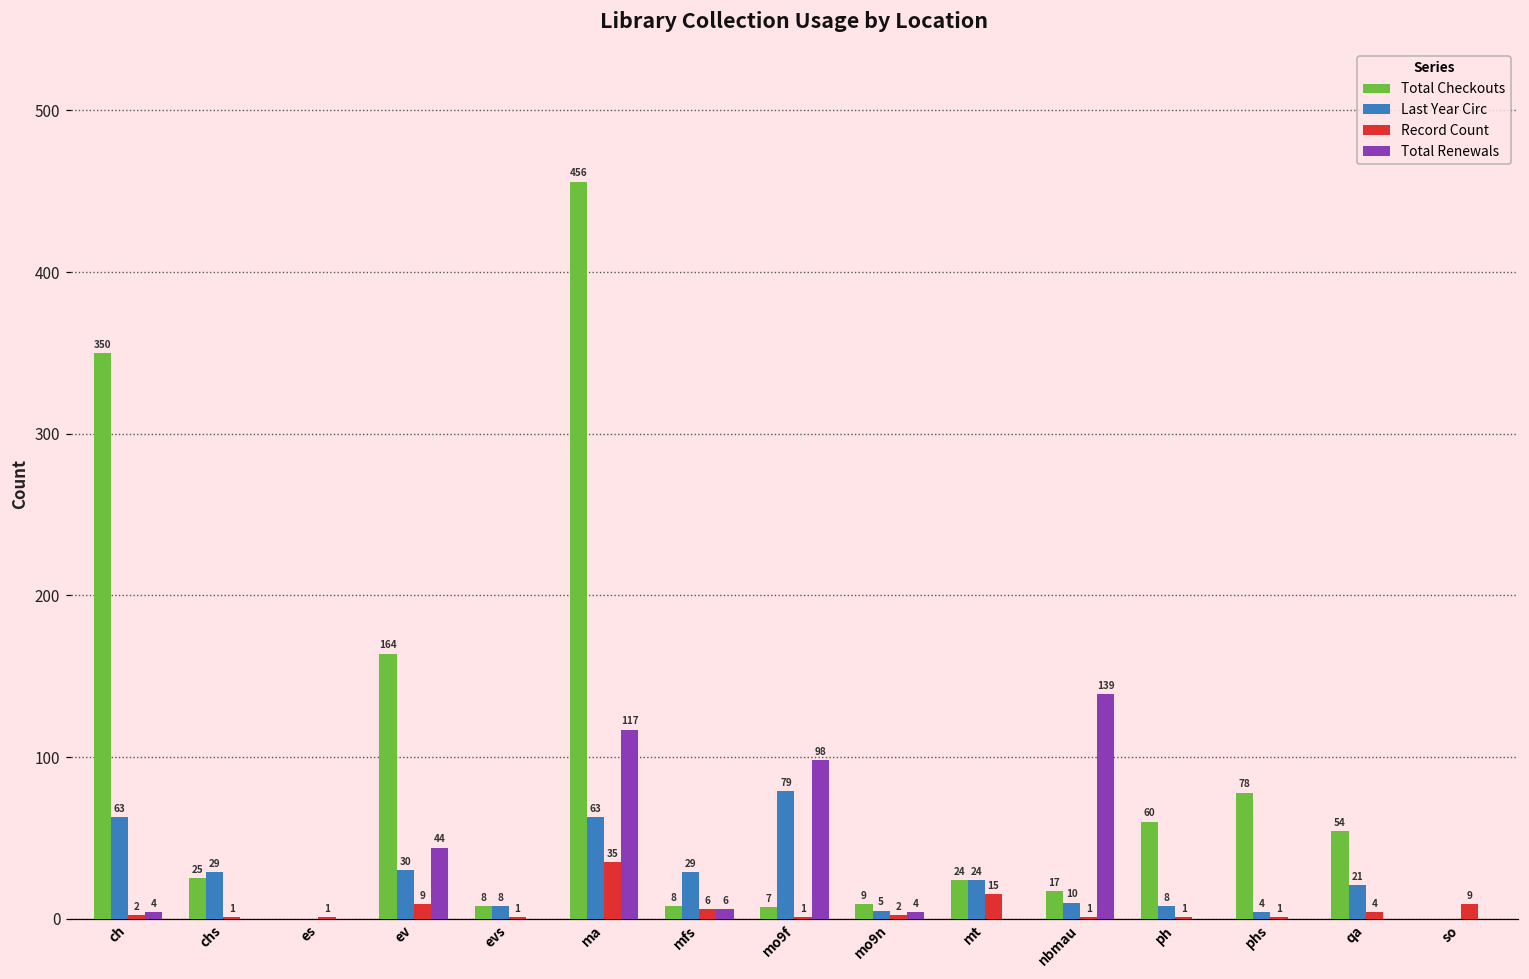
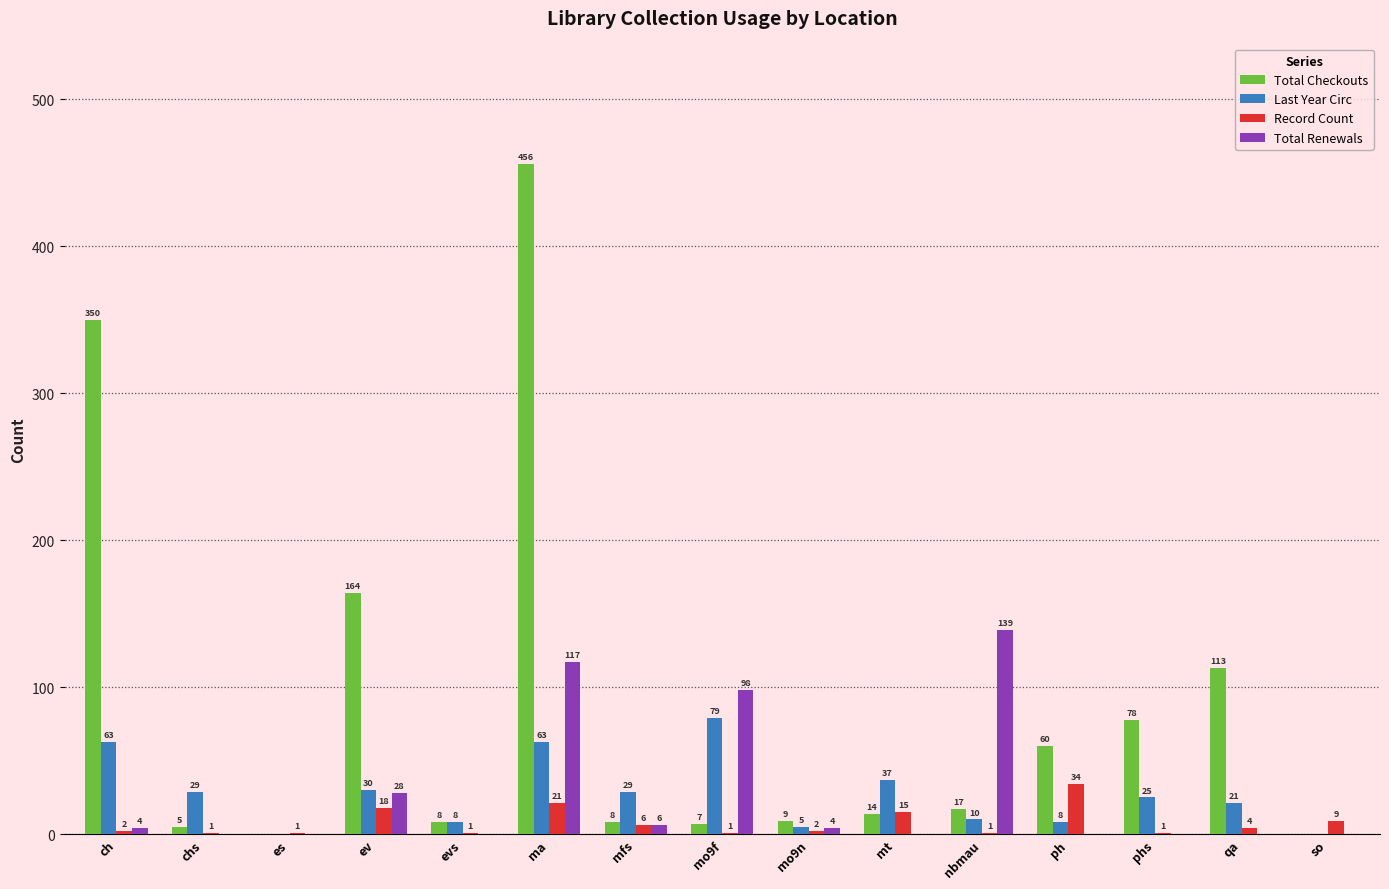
Total Checkouts, chs: 25 -> 5
Record Count, ev: 9 -> 18
Total Renewals, ev: 44 -> 28
Record Count, ma: 35 -> 21
Total Checkouts, mt: 24 -> 14
Last Year Circ, mt: 24 -> 37
Record Count, ph: 1 -> 34
Last Year Circ, phs: 4 -> 25
Total Checkouts, qa: 54 -> 113
